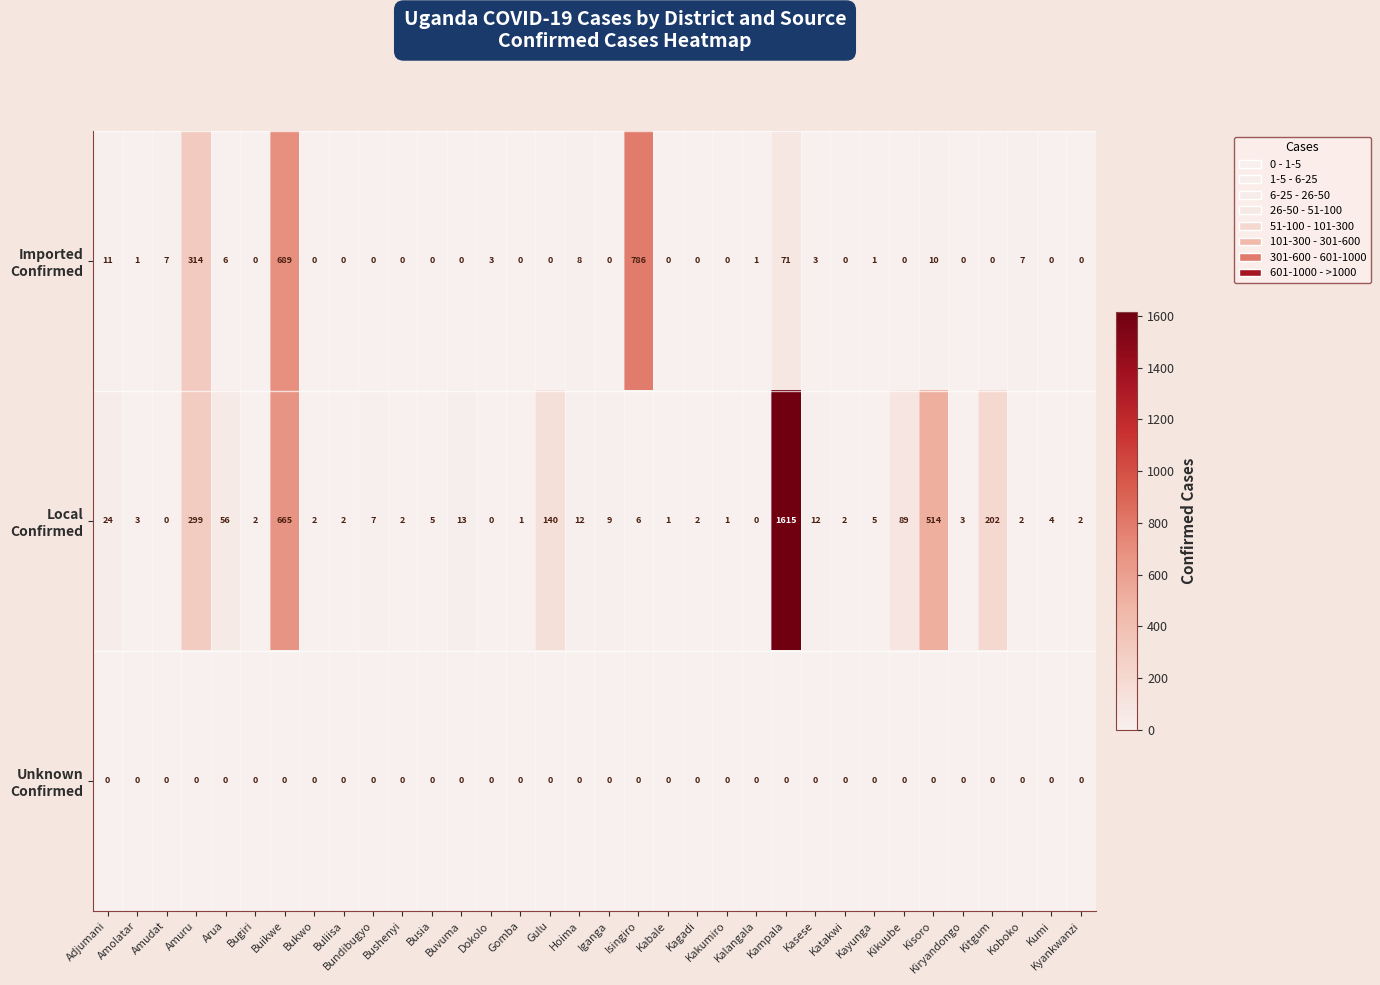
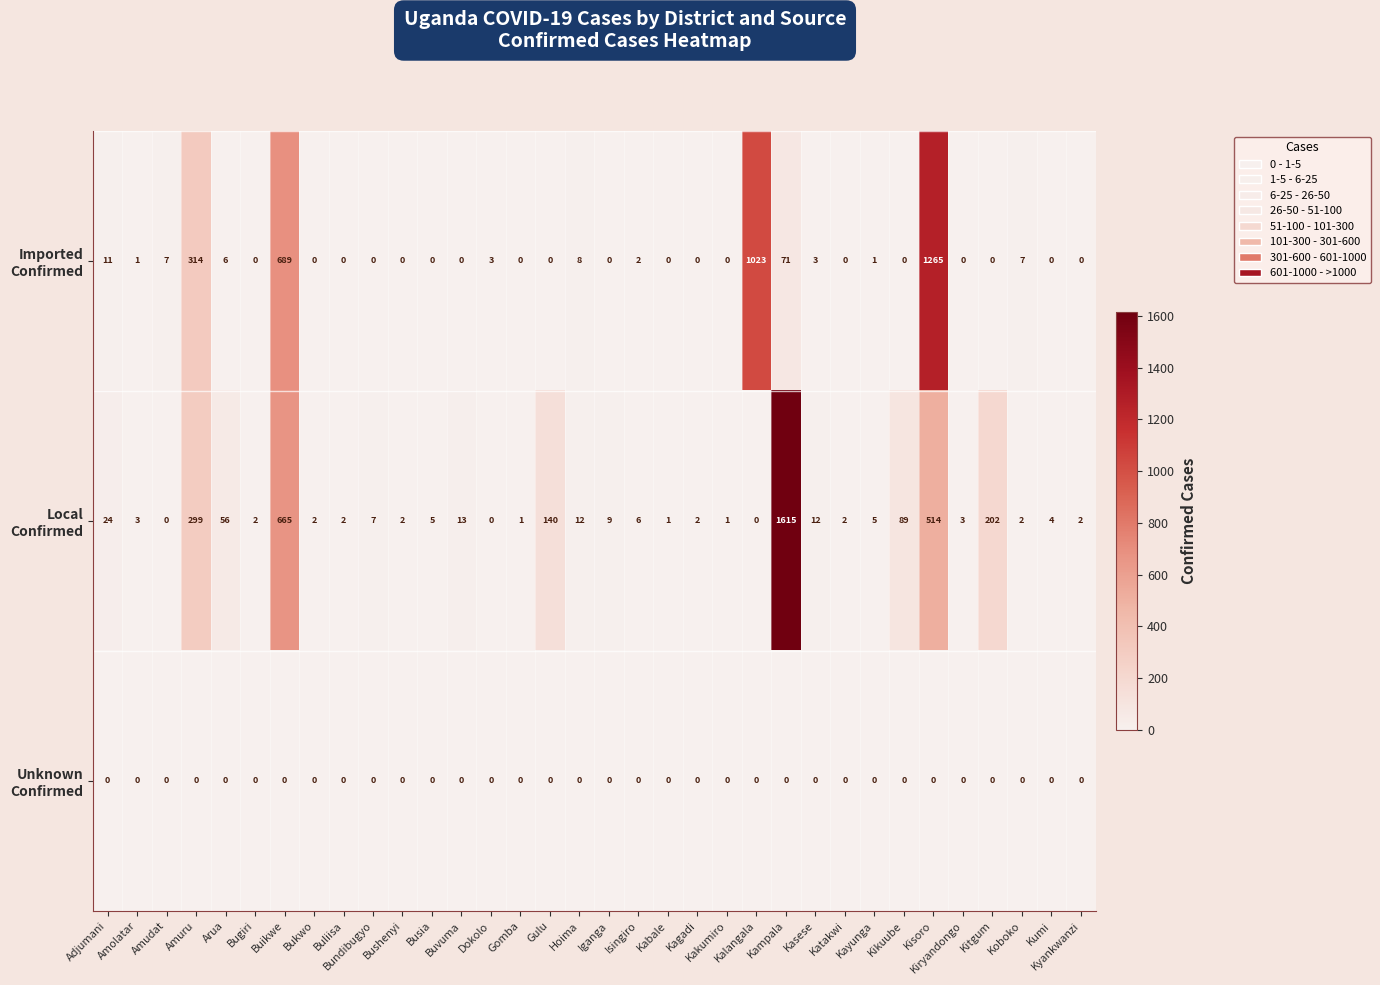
Imported Confirmed, Isingiro: 786 -> 2
Imported Confirmed, Kalangala: 1 -> 1023
Imported Confirmed, Kisoro: 10 -> 1265
